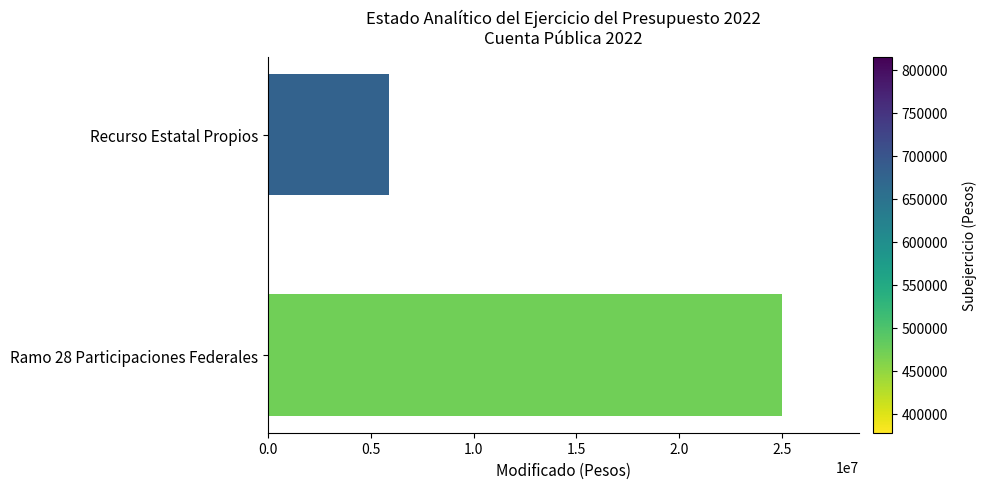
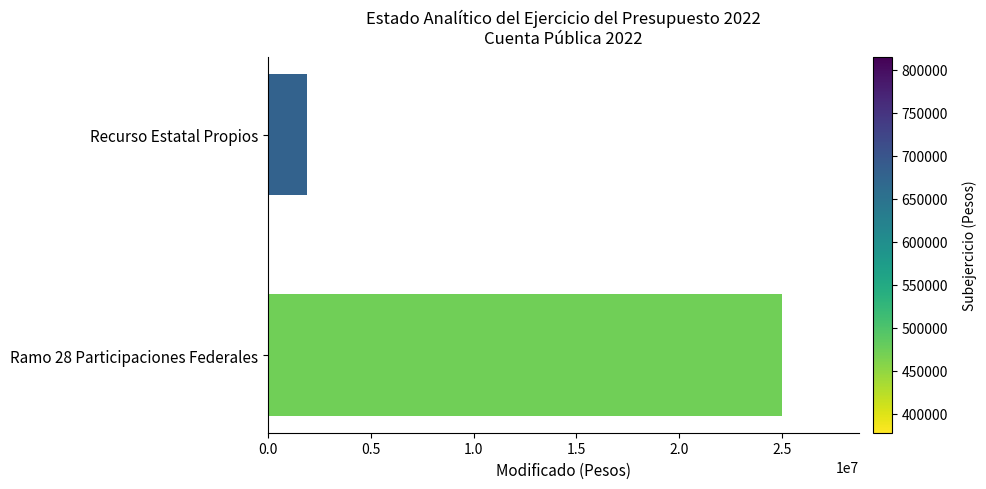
Recurso Estatal Propios: 5900000 -> 1900000
